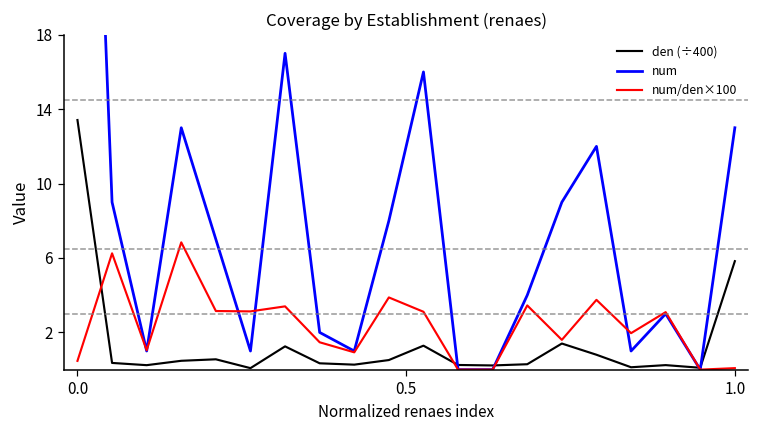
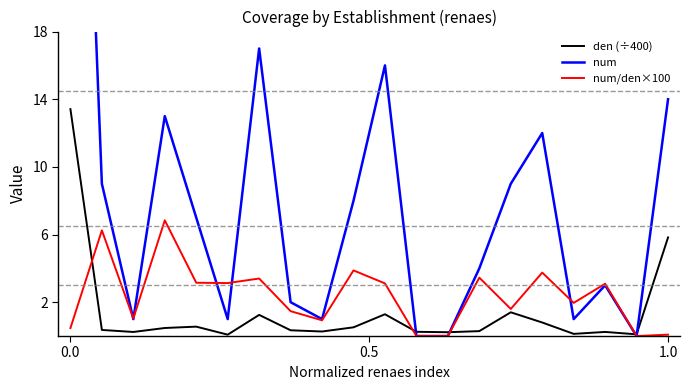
num, 1.0: 13 -> 14
